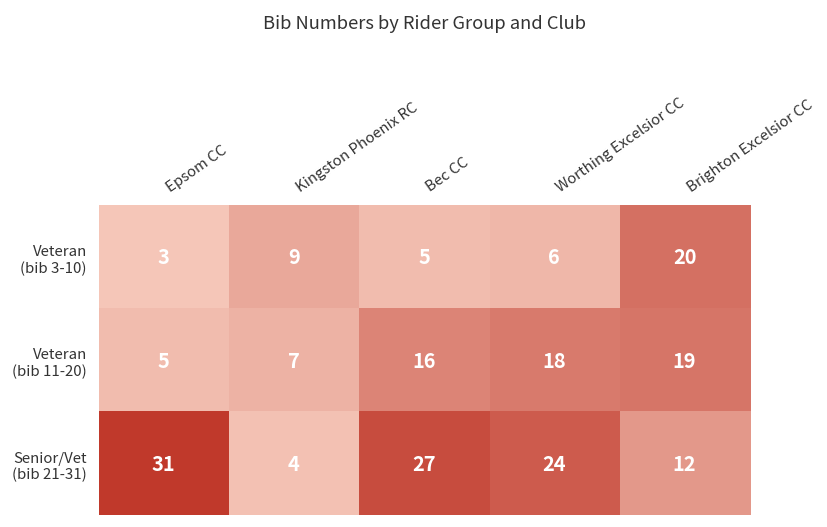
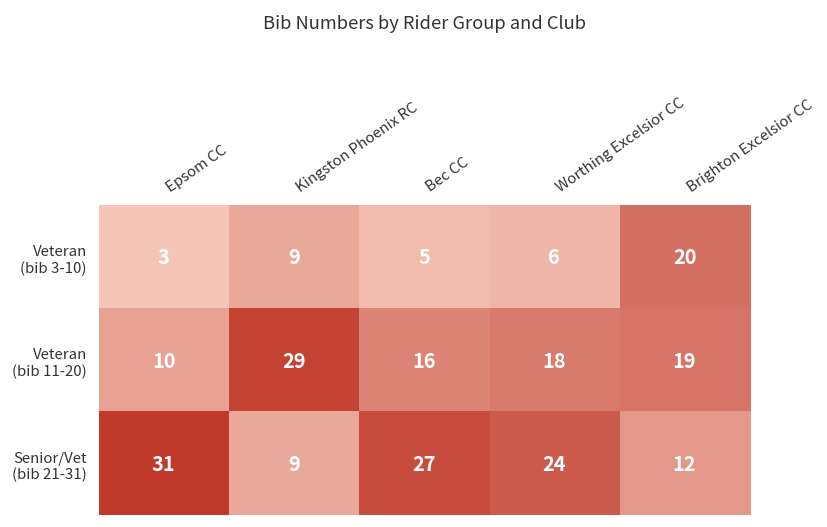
Veteran (bib 11-20), Epsom CC: 5 -> 10
Veteran (bib 11-20), Kingston Phoenix RC: 7 -> 29
Senior/Vet (bib 21-31), Kingston Phoenix RC: 4 -> 9
